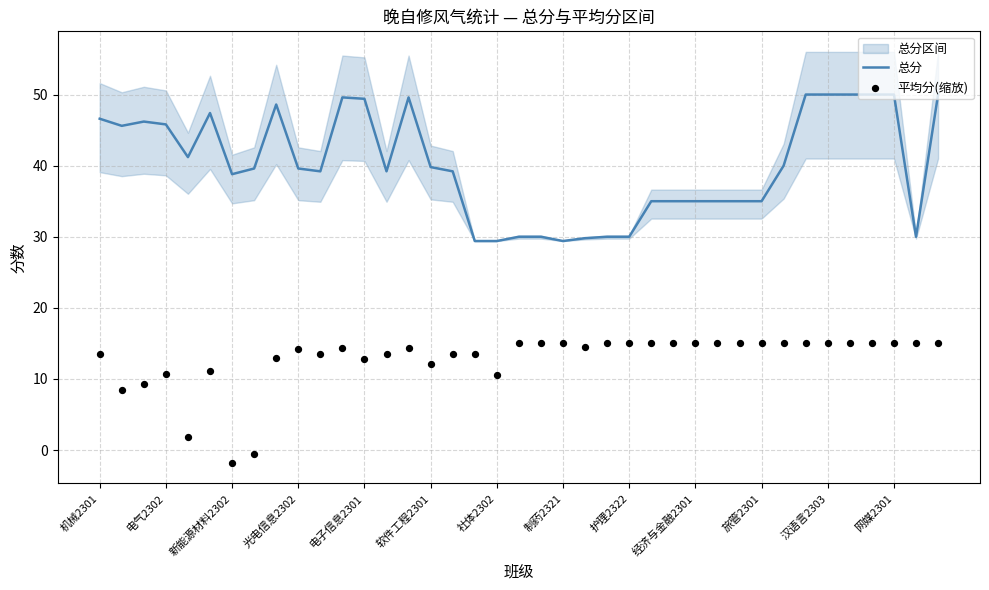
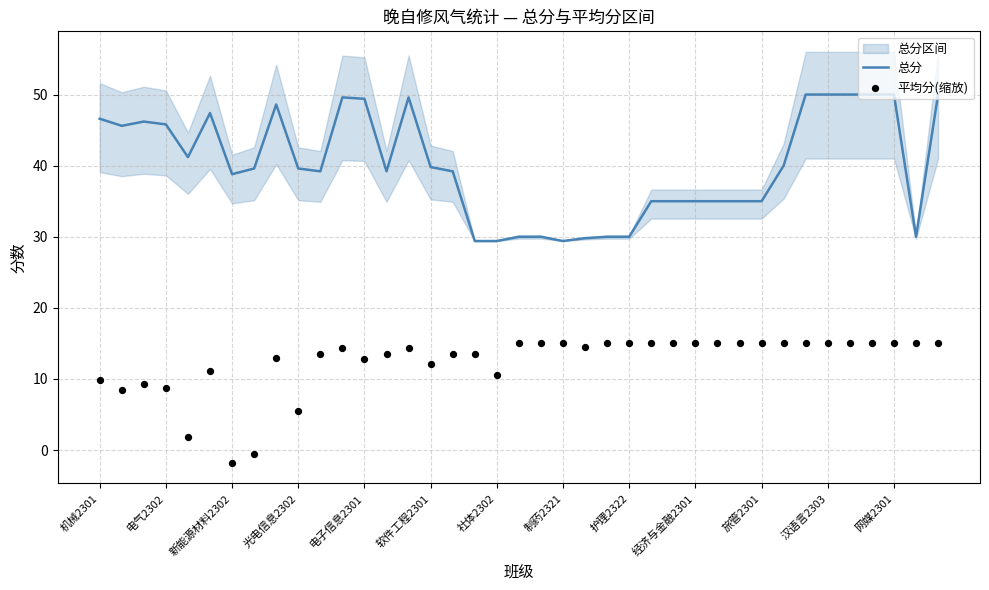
平均分(缩放), 机械2301: 14 -> 10
平均分(缩放), 电气2302: 11 -> 9
平均分(缩放), 光电信息2302: 14 -> 6
